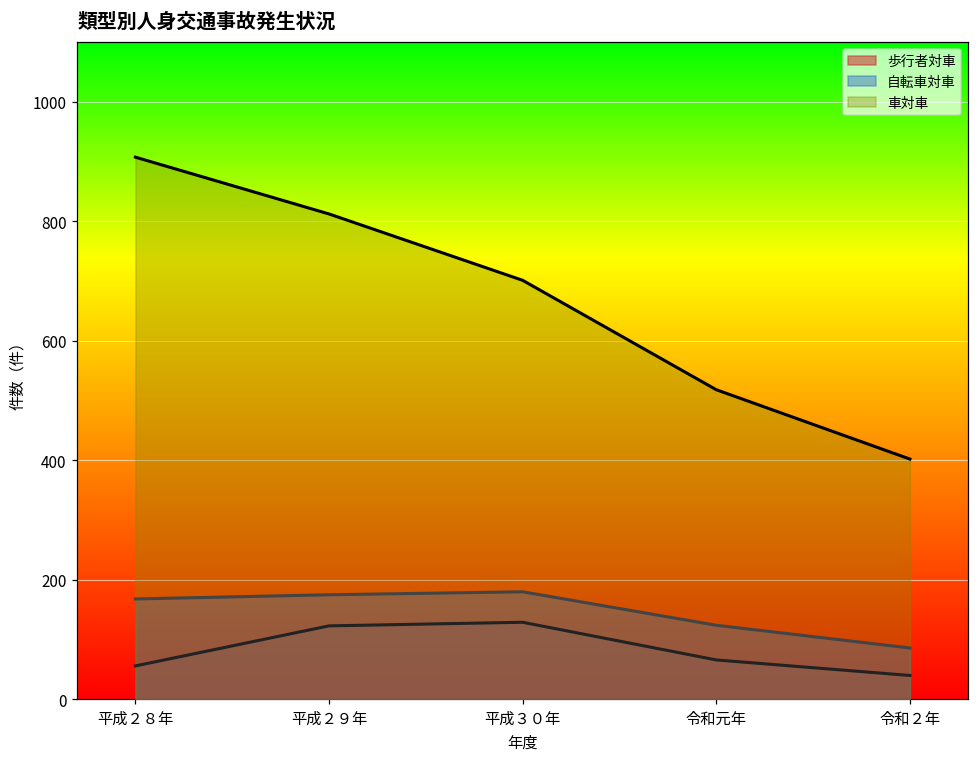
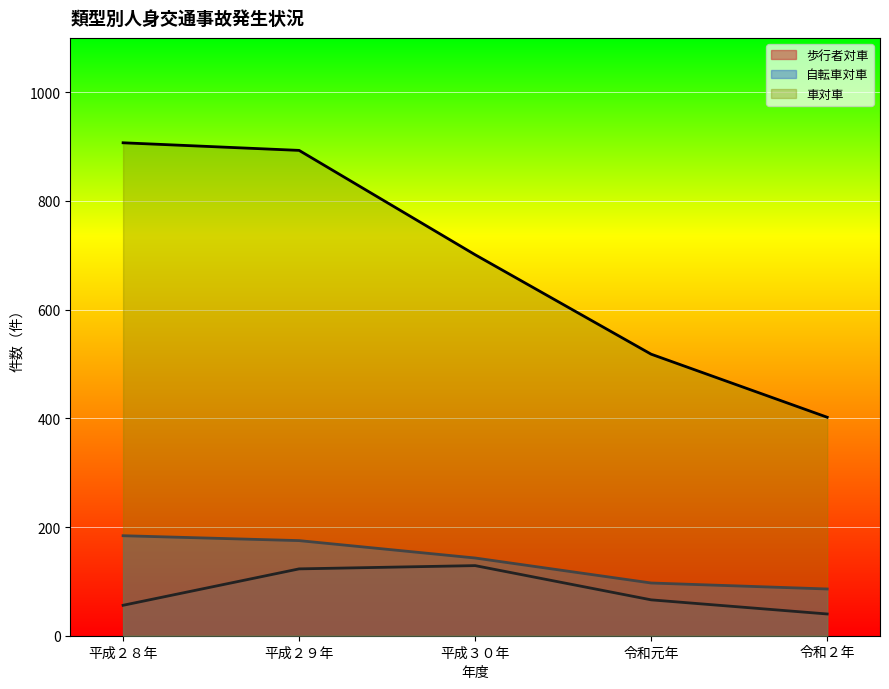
自転車対車, 平成２８年: 170 -> 180
車対車, 平成２９年: 810 -> 890
自転車対車, 平成３０年: 180 -> 140
自転車対車, 令和元年: 120 -> 100
